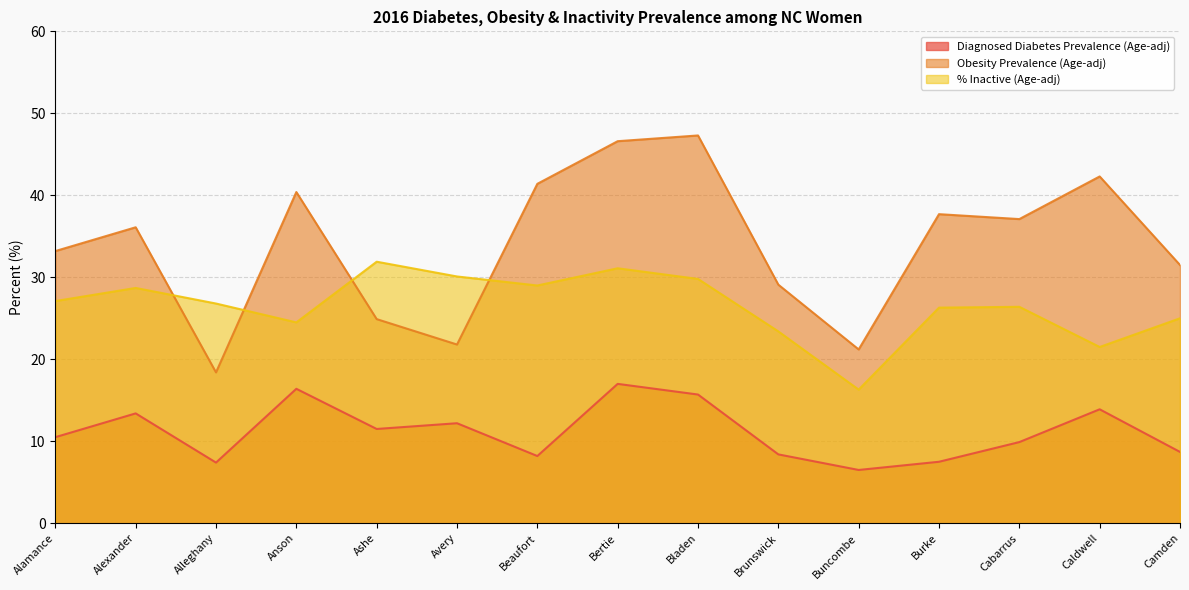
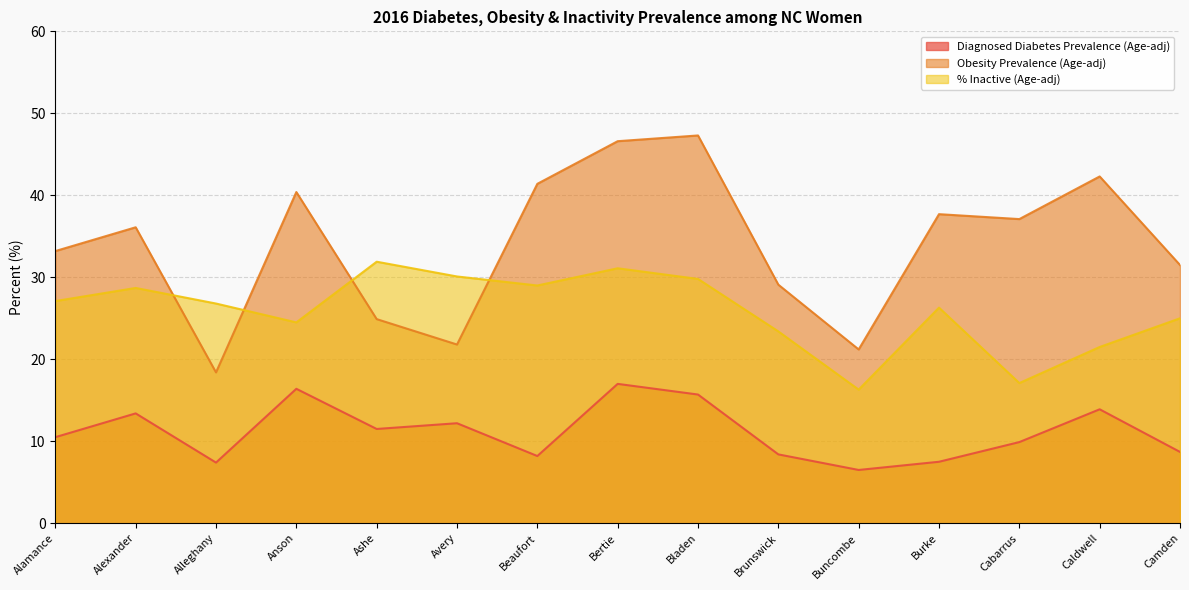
% Inactive (Age-adj), Cabarrus: 26 -> 17
